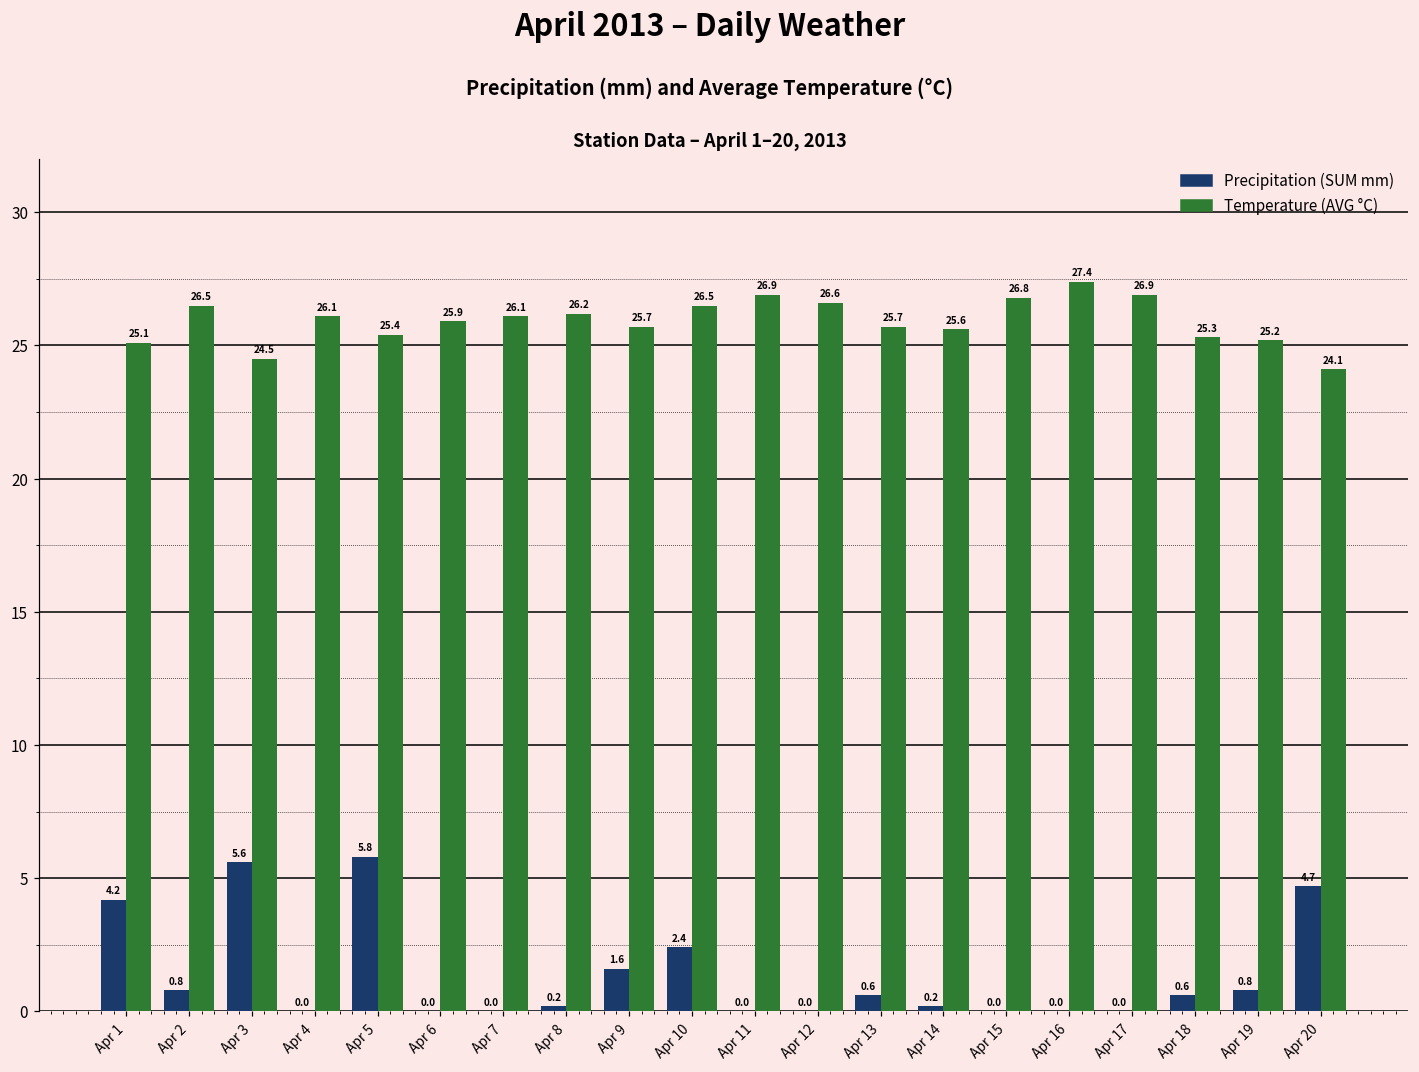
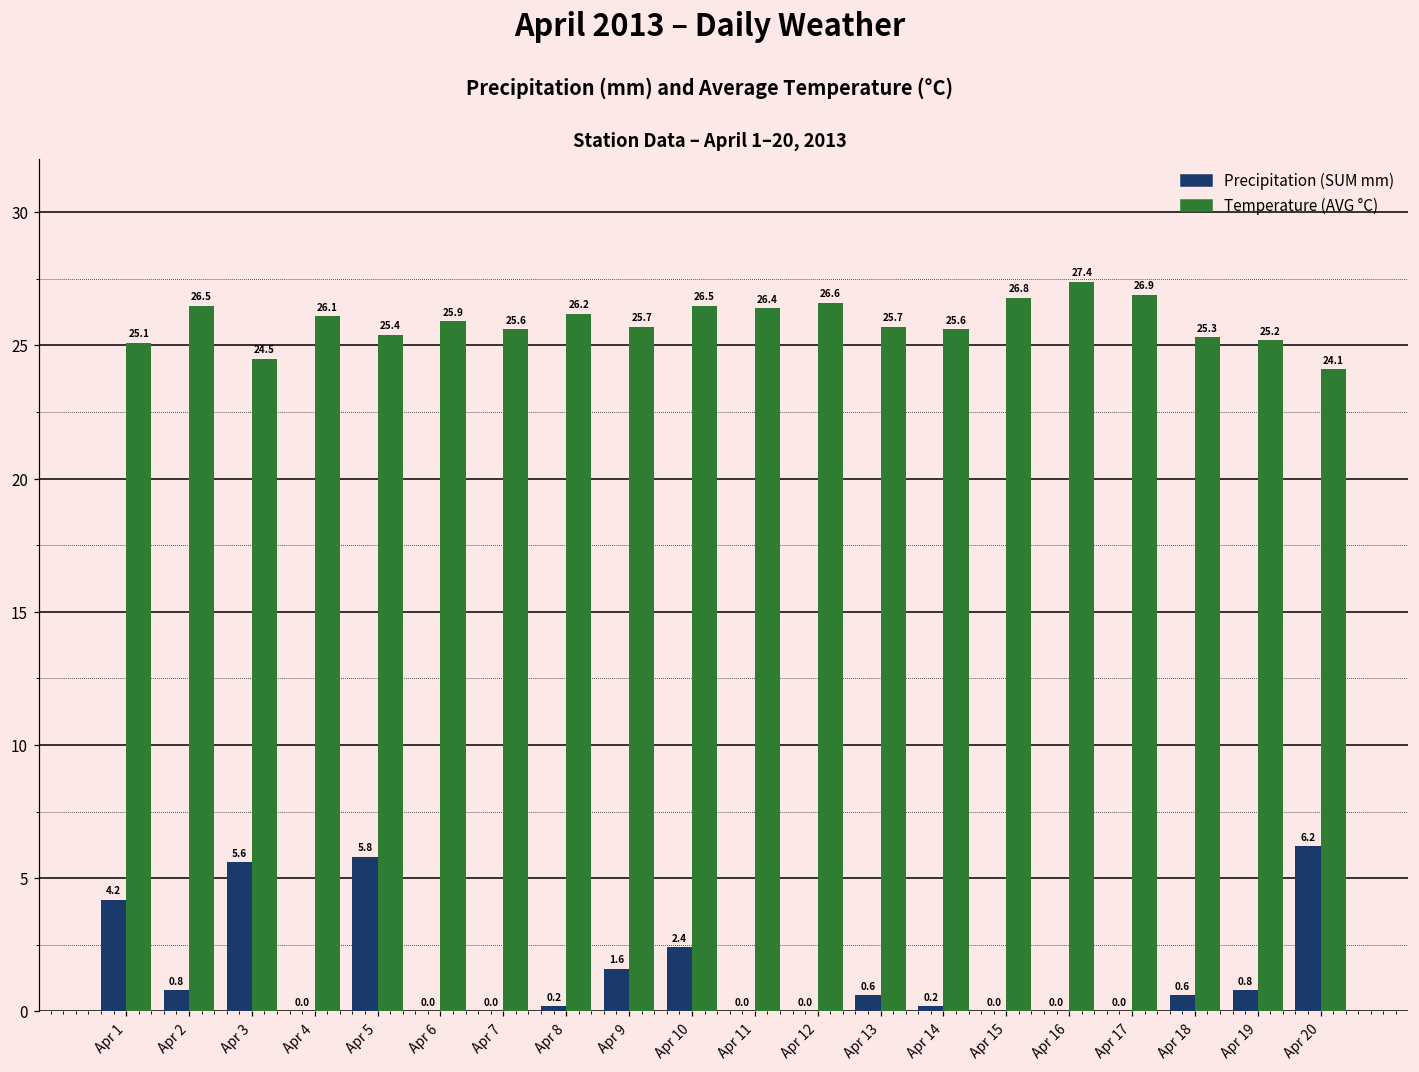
Temperature (AVG °C), Apr 7: 26.1 -> 25.6
Temperature (AVG °C), Apr 11: 26.9 -> 26.4
Precipitation (SUM mm), Apr 20: 4.7 -> 6.2
